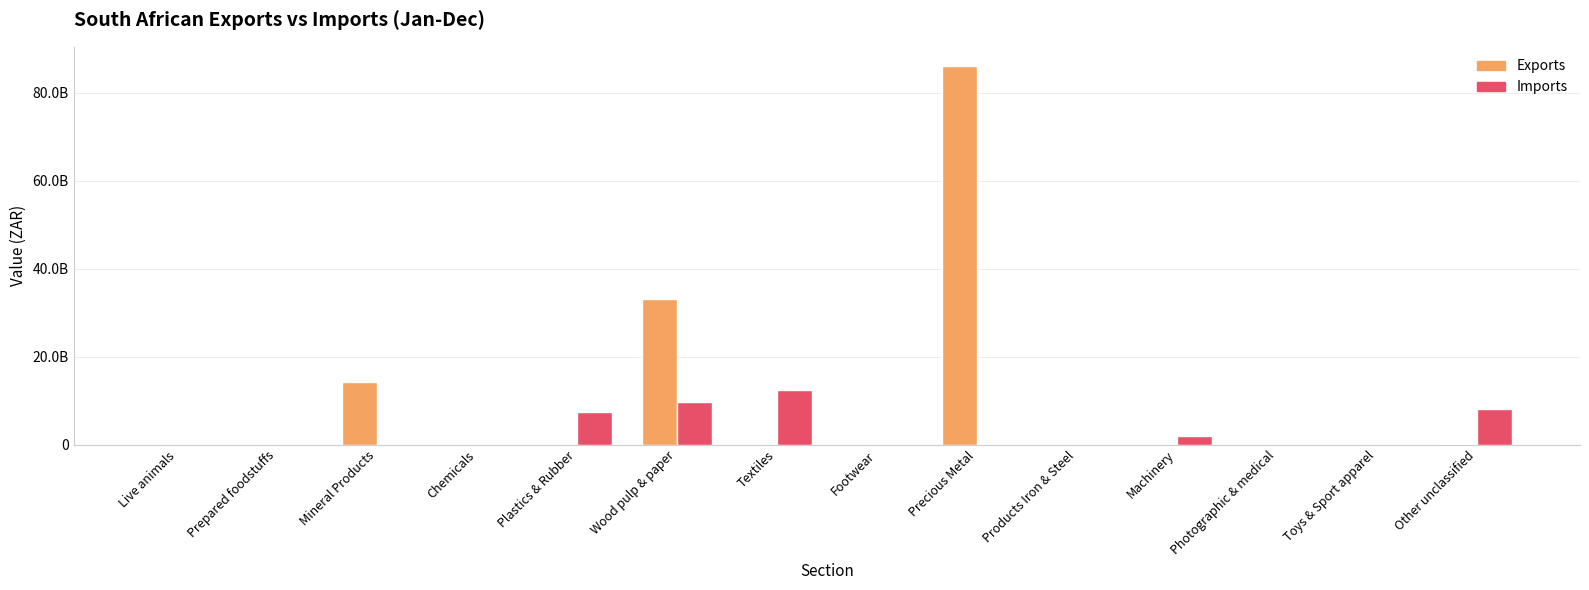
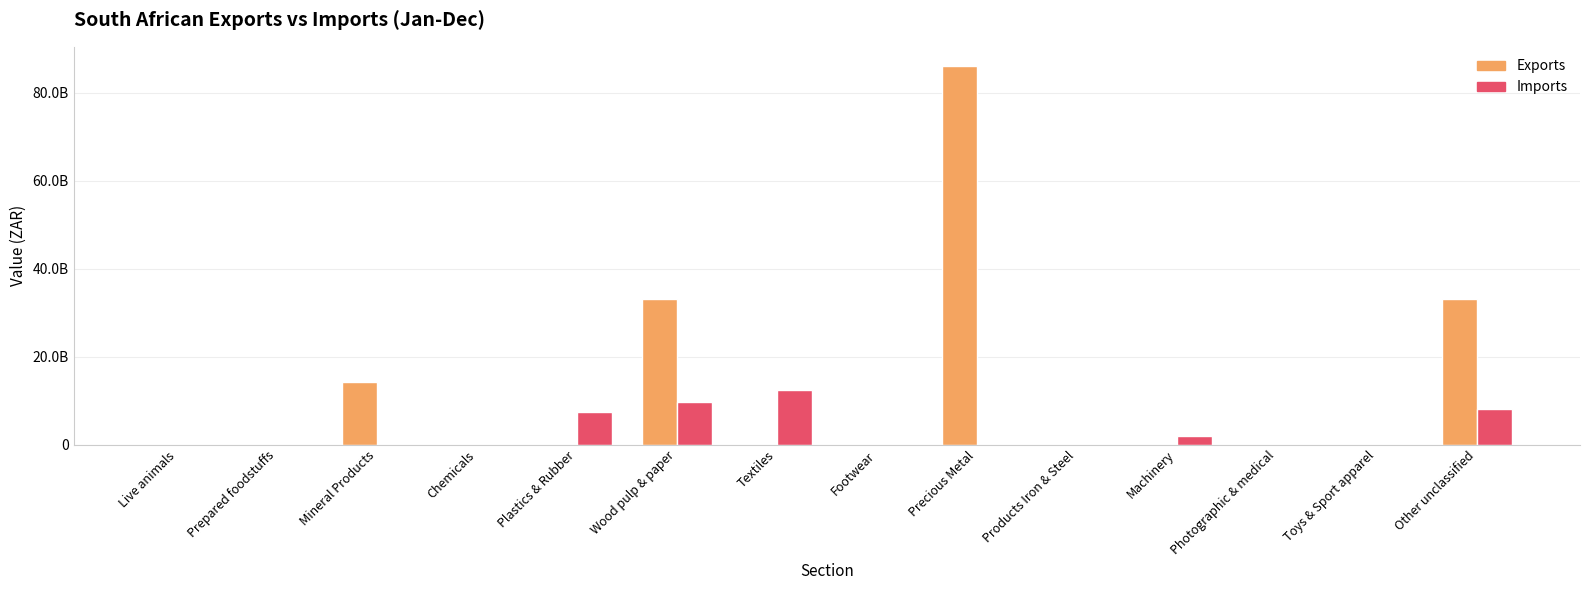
Exports, Other unclassified: 0 -> 33000000000
